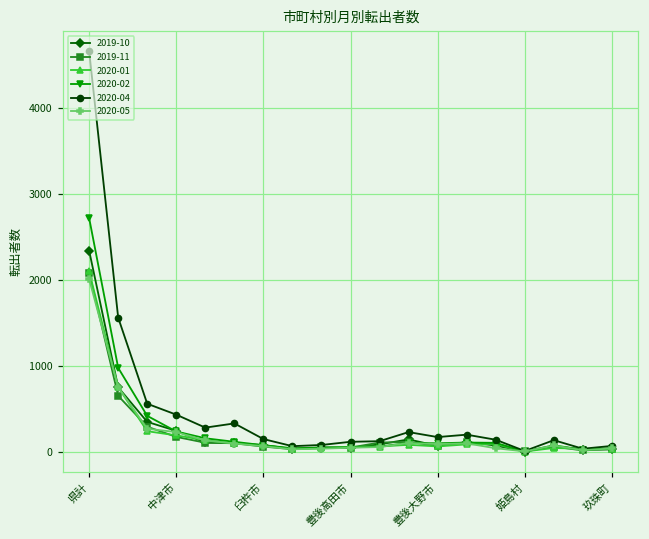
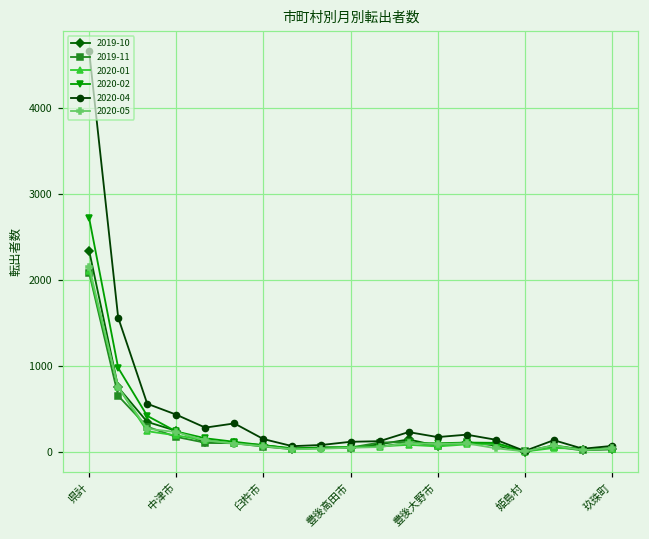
2020-05, 県計: 2000 -> 2200
